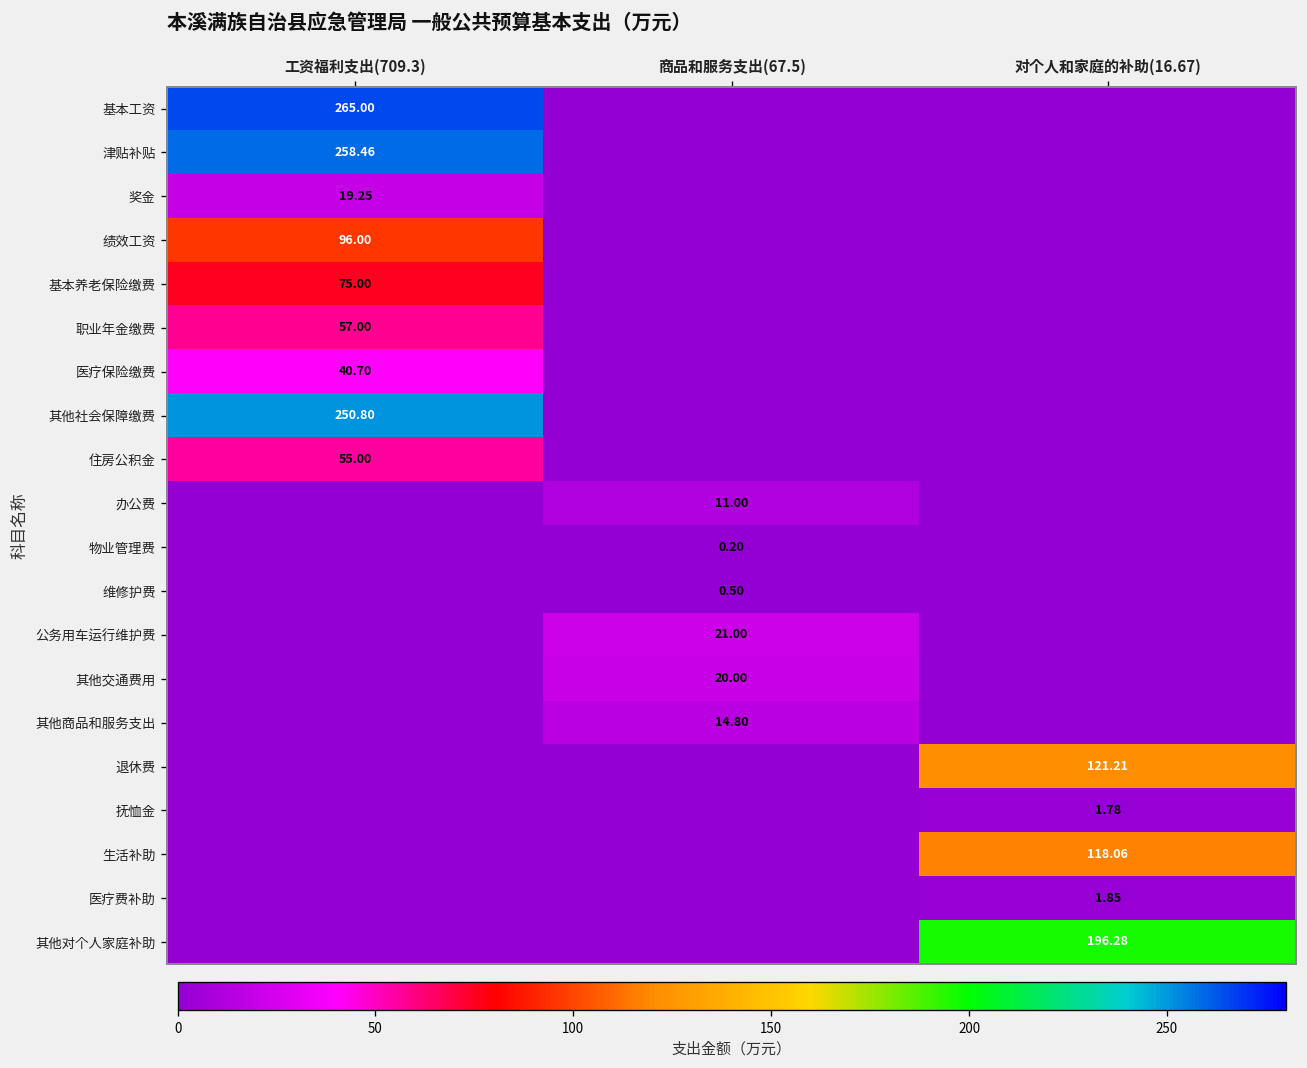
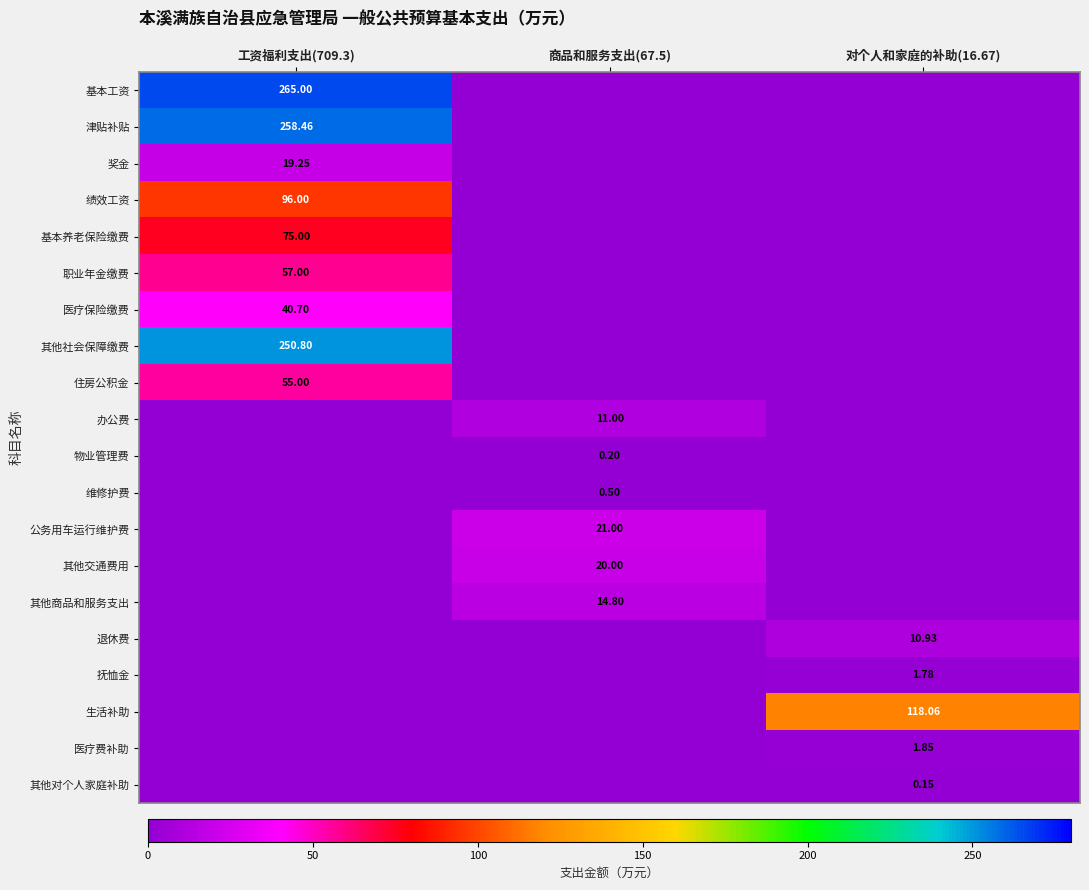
退休费, 对个人和家庭的补助(16.67): 121.21 -> 10.93
其他对个人家庭补助, 对个人和家庭的补助(16.67): 196.28 -> 0.15
